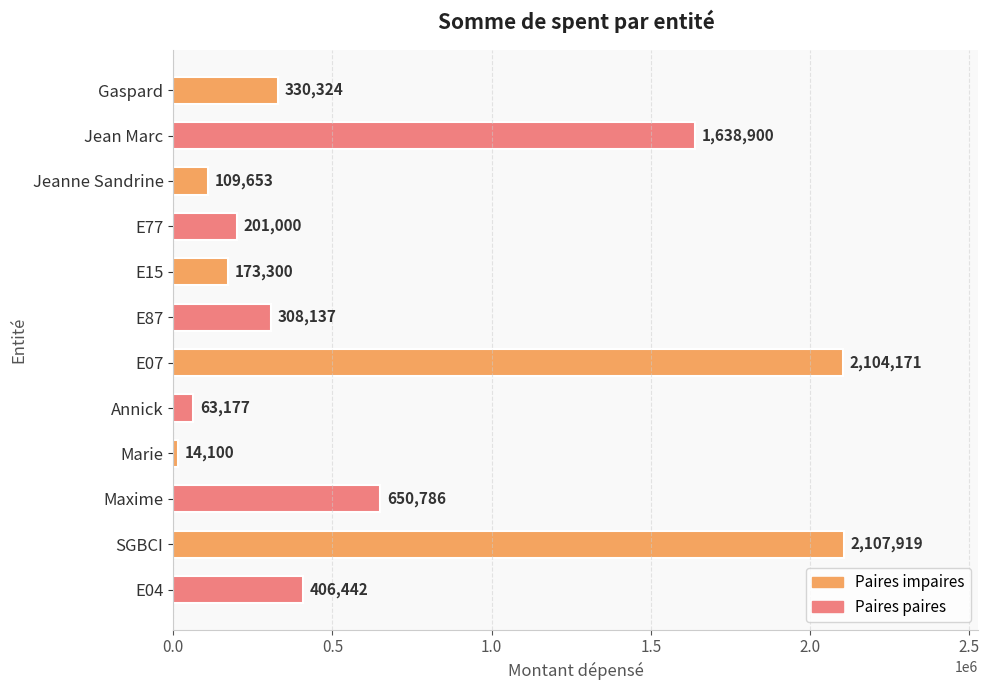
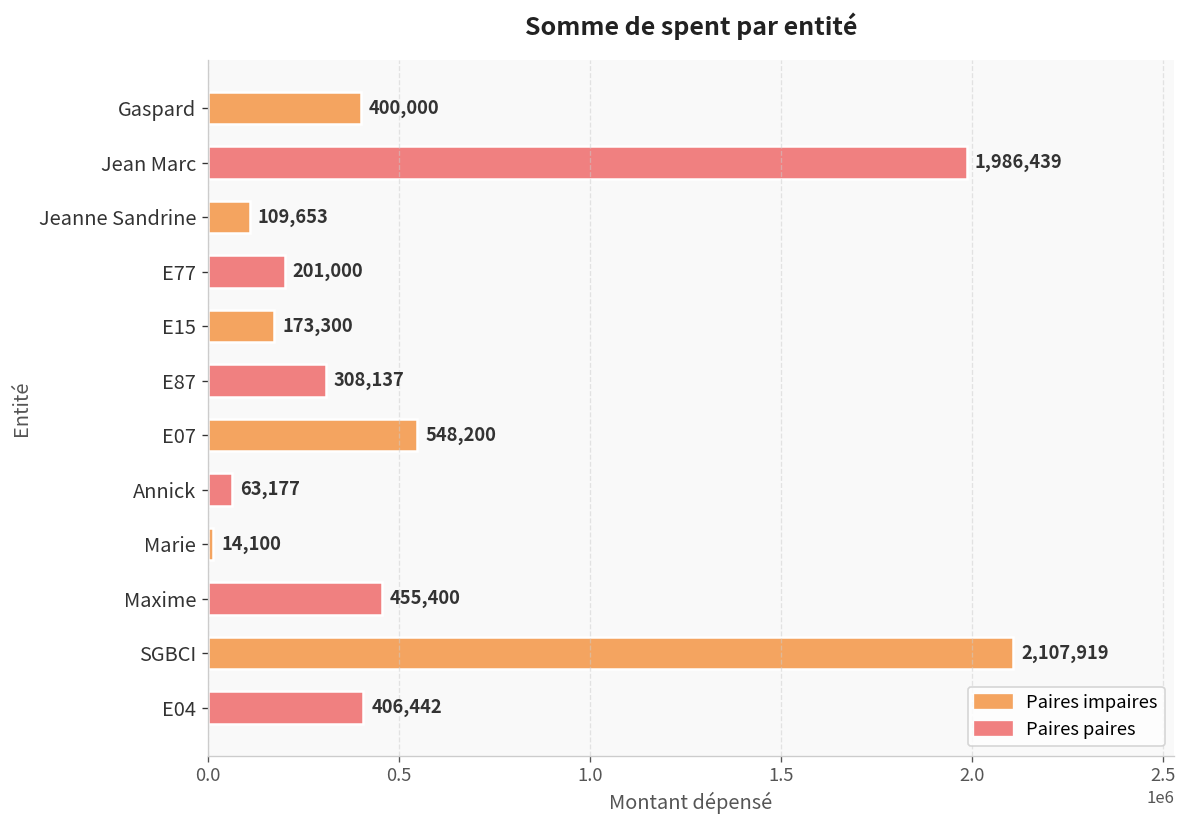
Gaspard: 330,324 -> 400,000
Jean Marc: 1,638,900 -> 1,986,439
E07: 2,104,171 -> 548,200
Maxime: 650,786 -> 455,400
